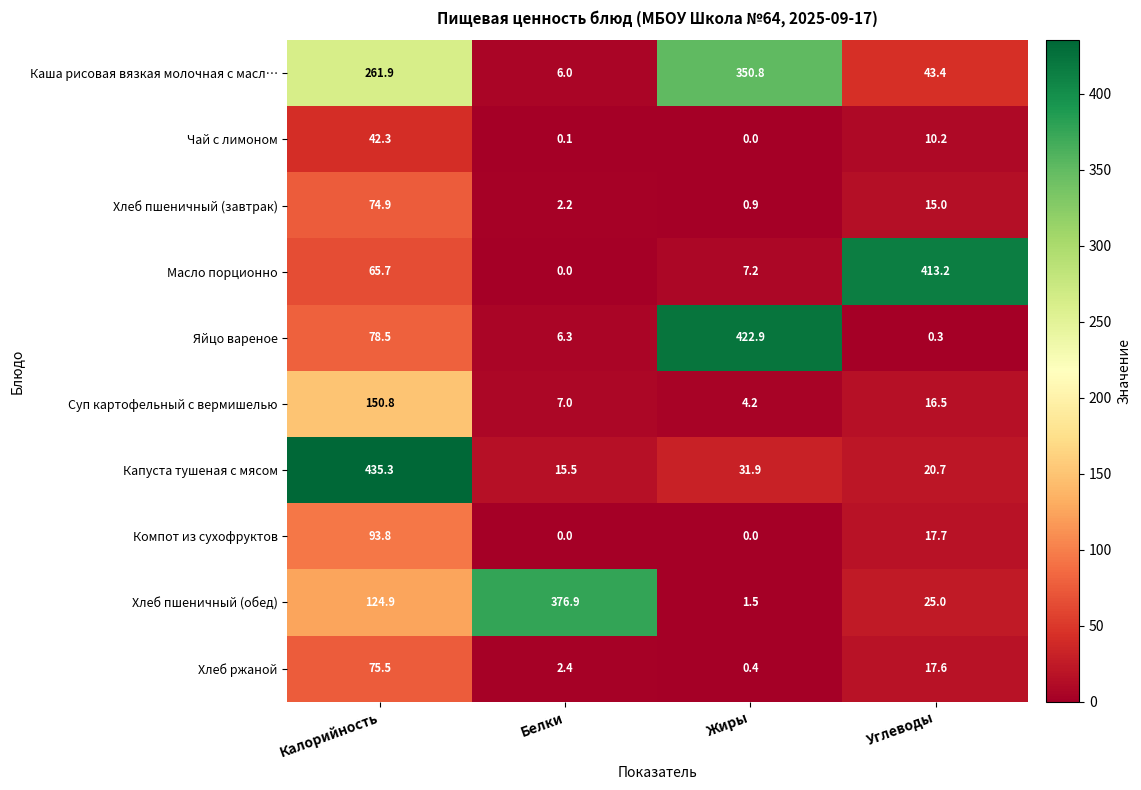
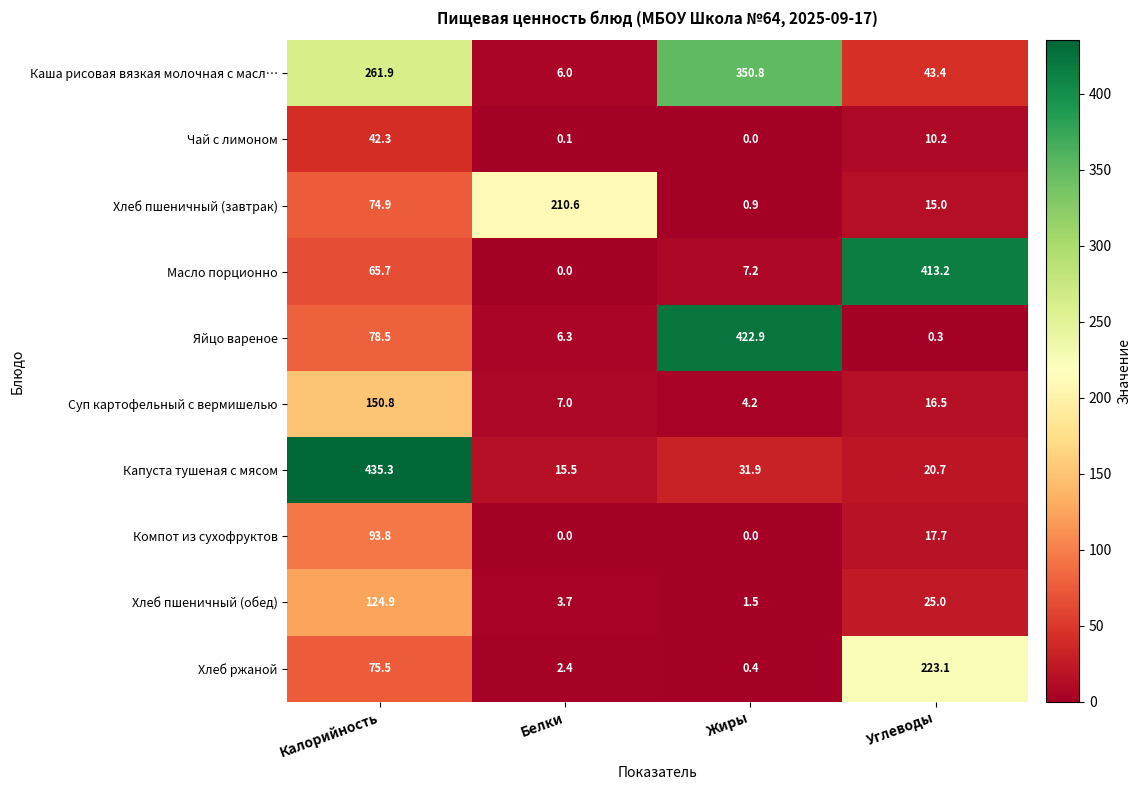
Хлеб пшеничный (завтрак), Белки: 2.2 -> 210.6
Хлеб пшеничный (обед), Белки: 376.9 -> 3.7
Хлеб ржаной, Углеводы: 17.6 -> 223.1
